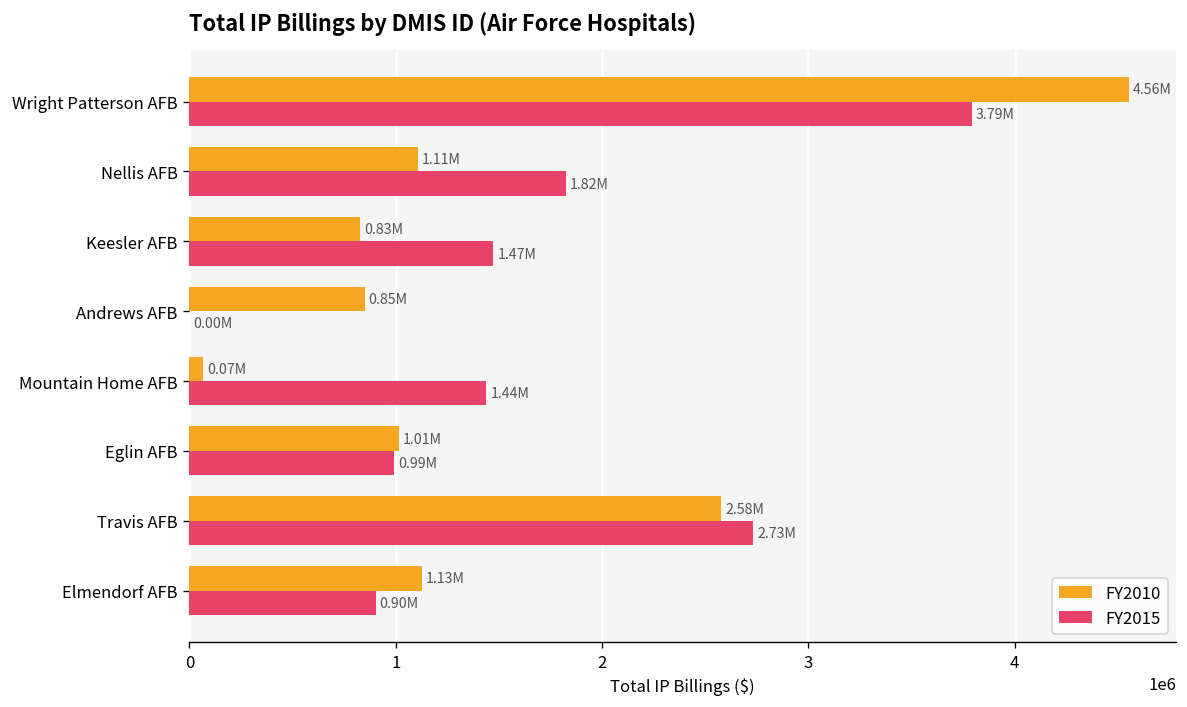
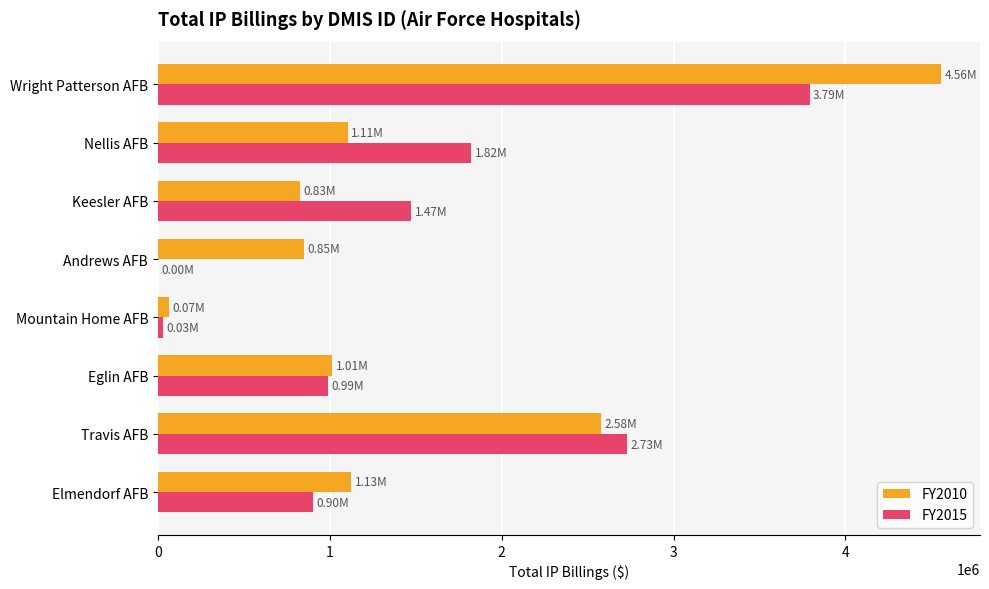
FY2015, Mountain Home AFB: 1.44M -> 0.03M
